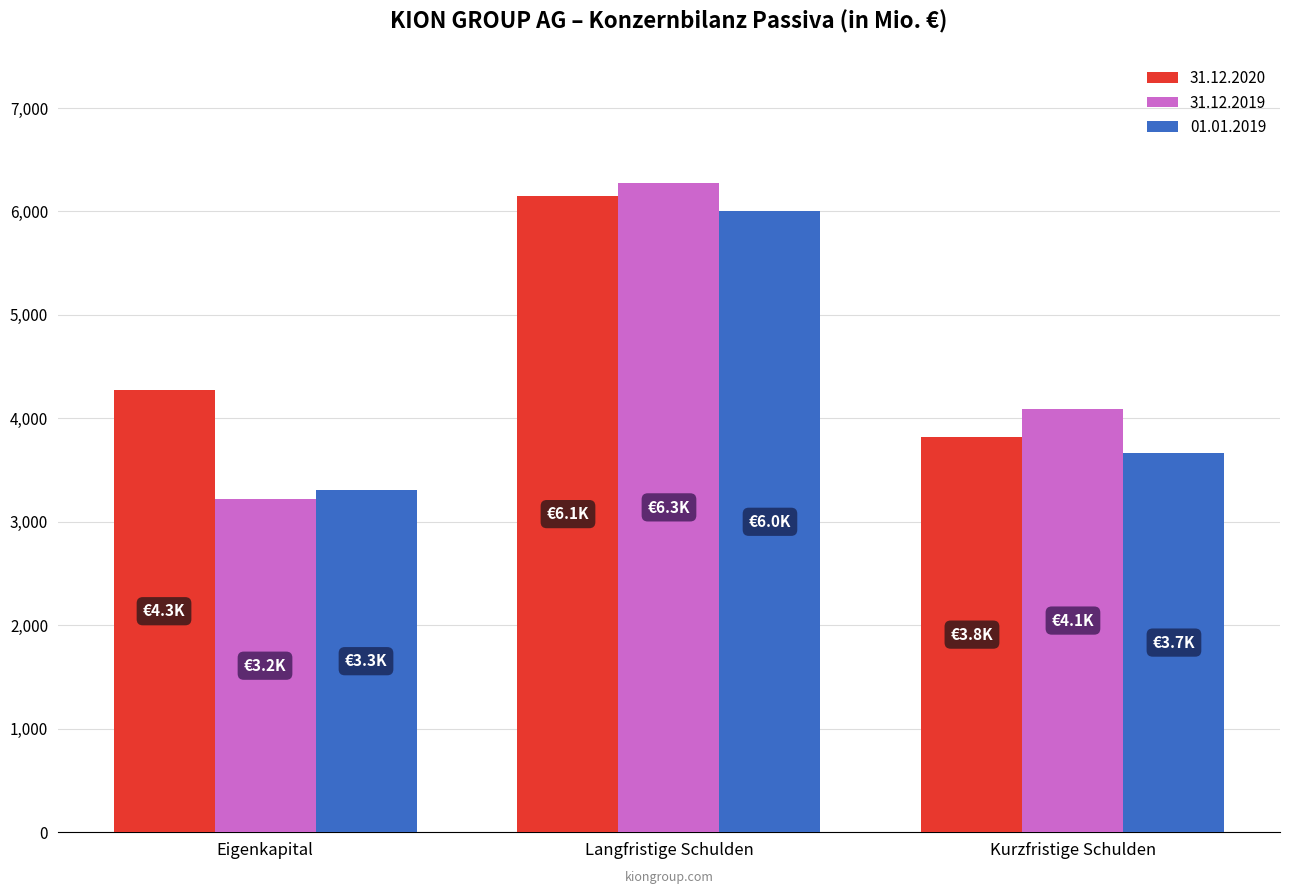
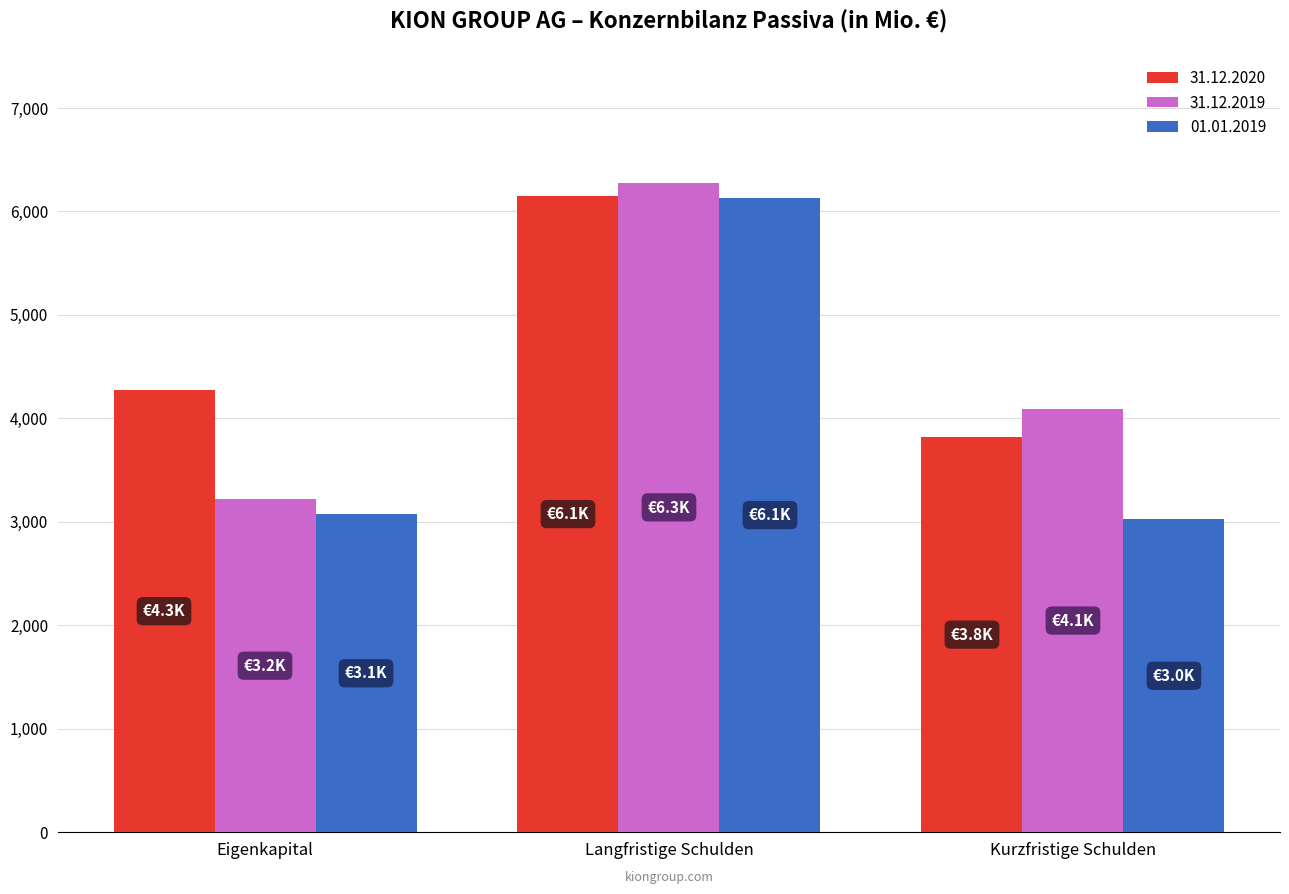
01.01.2019, Eigenkapital: €3.3K -> €3.1K
01.01.2019, Langfristige Schulden: €6.0K -> €6.1K
01.01.2019, Kurzfristige Schulden: €3.7K -> €3.0K
